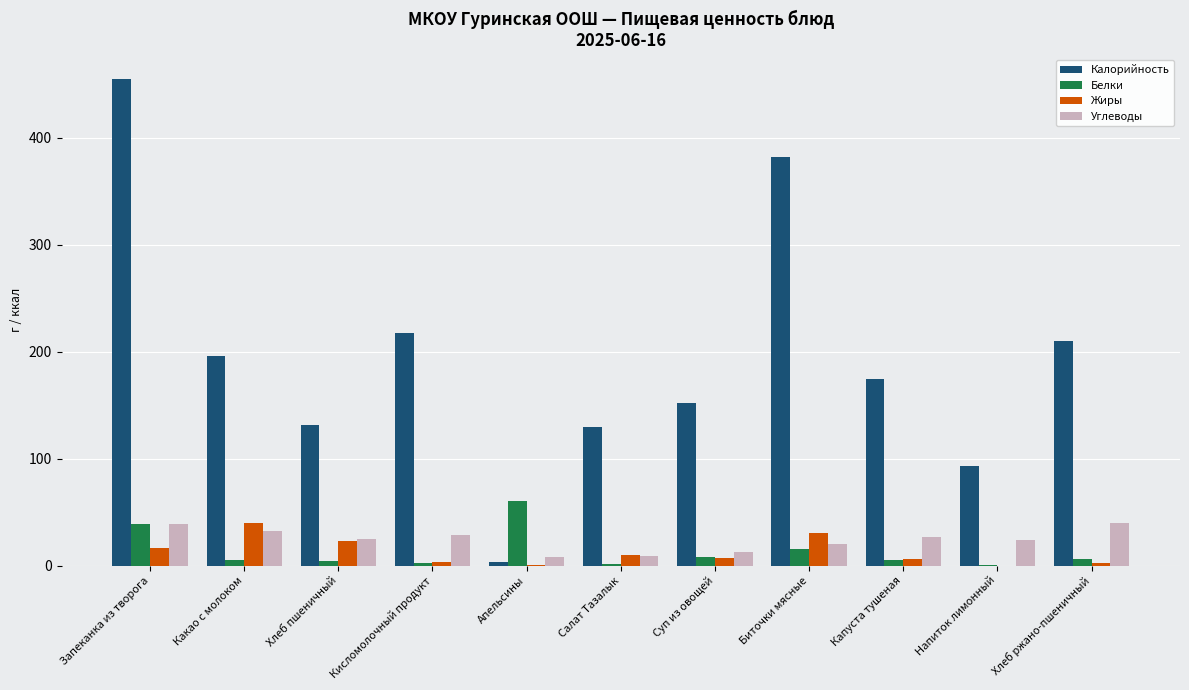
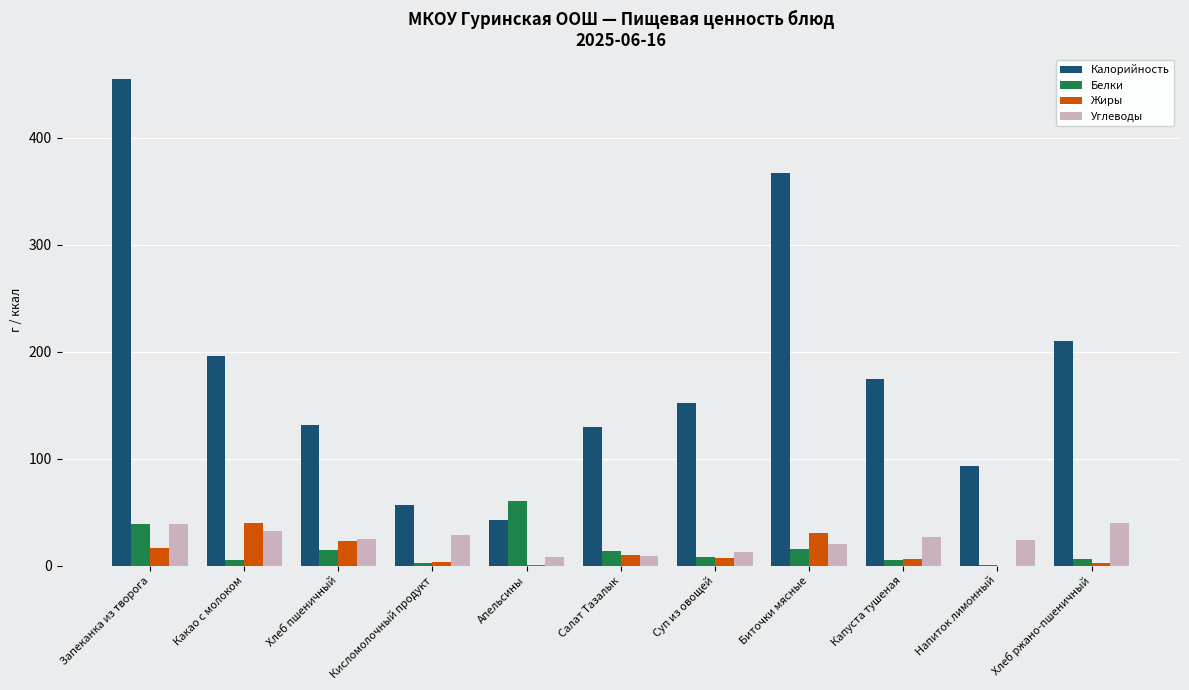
Белки, Хлеб пшеничный: 4 -> 14
Калорийность, Кисломолочный продукт: 218 -> 56
Калорийность, Апельсины: 4 -> 43
Белки, Салат Тазалык: 1 -> 13
Калорийность, Биточки мясные: 382 -> 367
